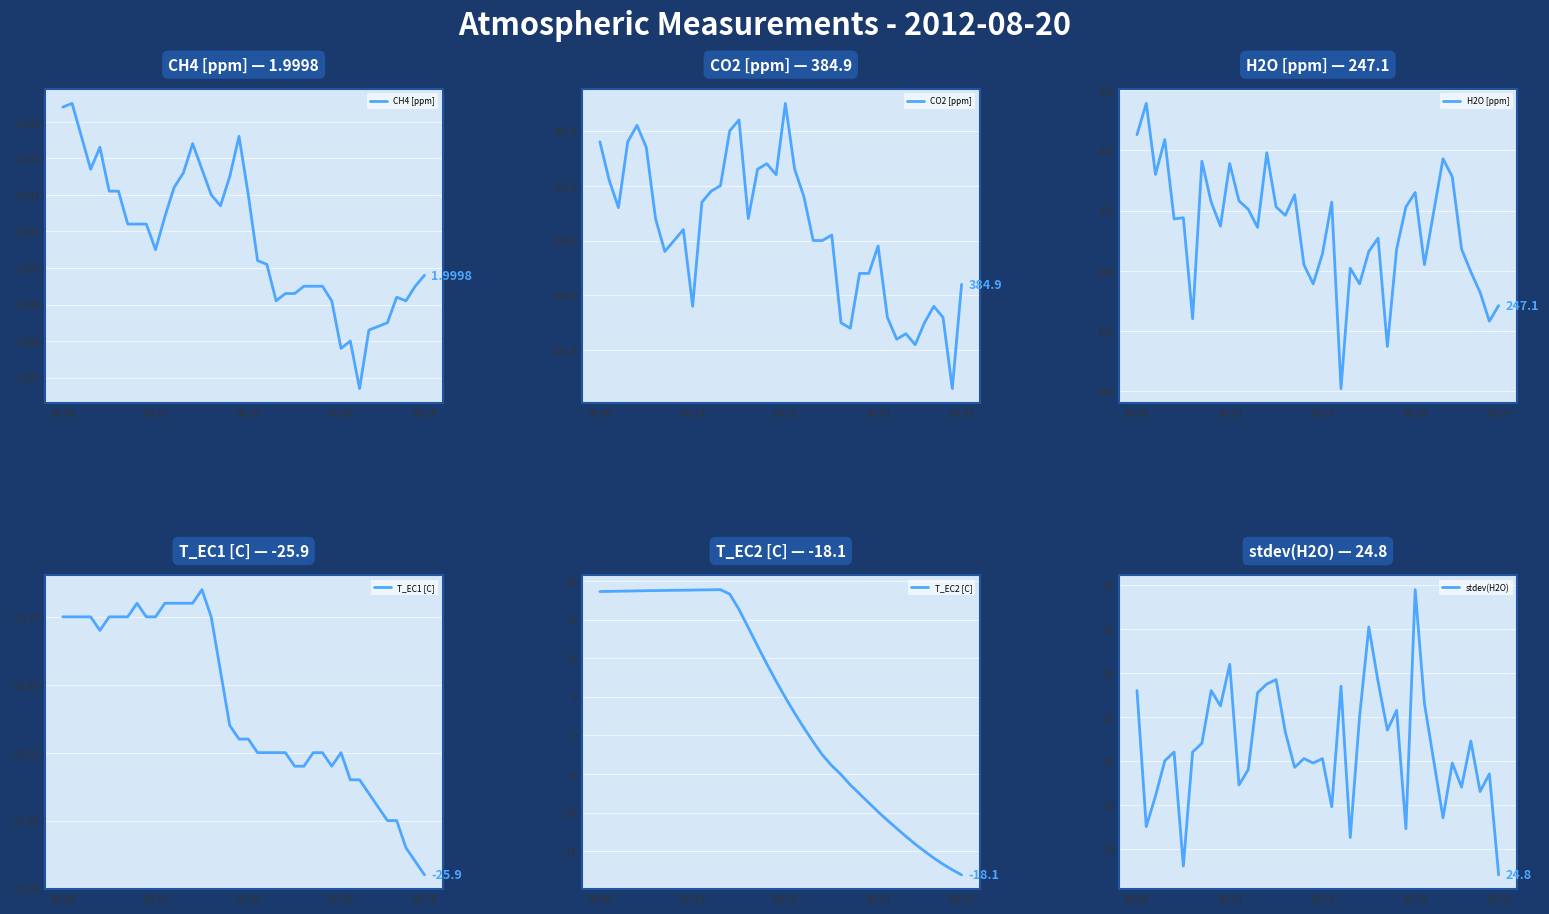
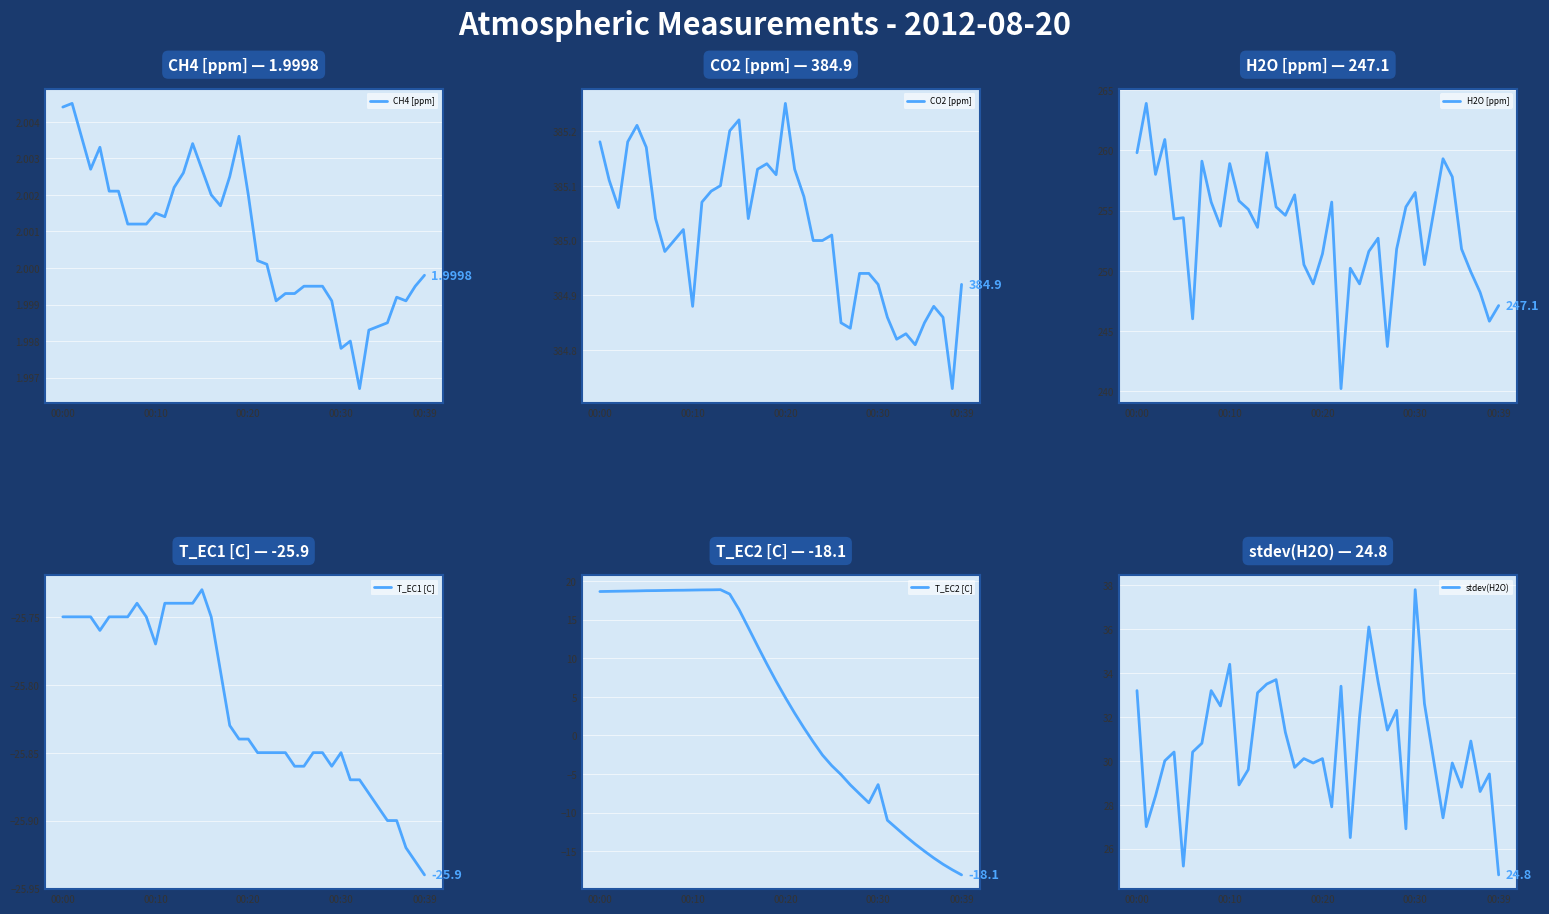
CH4 [ppm] — 1.9998, 00:10: 2.0005 -> 2.0015
CO2 [ppm] — 384.9, 00:30: 384.99 -> 384.92
H2O [ppm] — 247.1, 00:00: 261.3 -> 259.8
T_EC1 [C] — -25.9, 00:10: -25.75 -> -25.77
T_EC2 [C] — -18.1, 00:30: -10 -> -6
